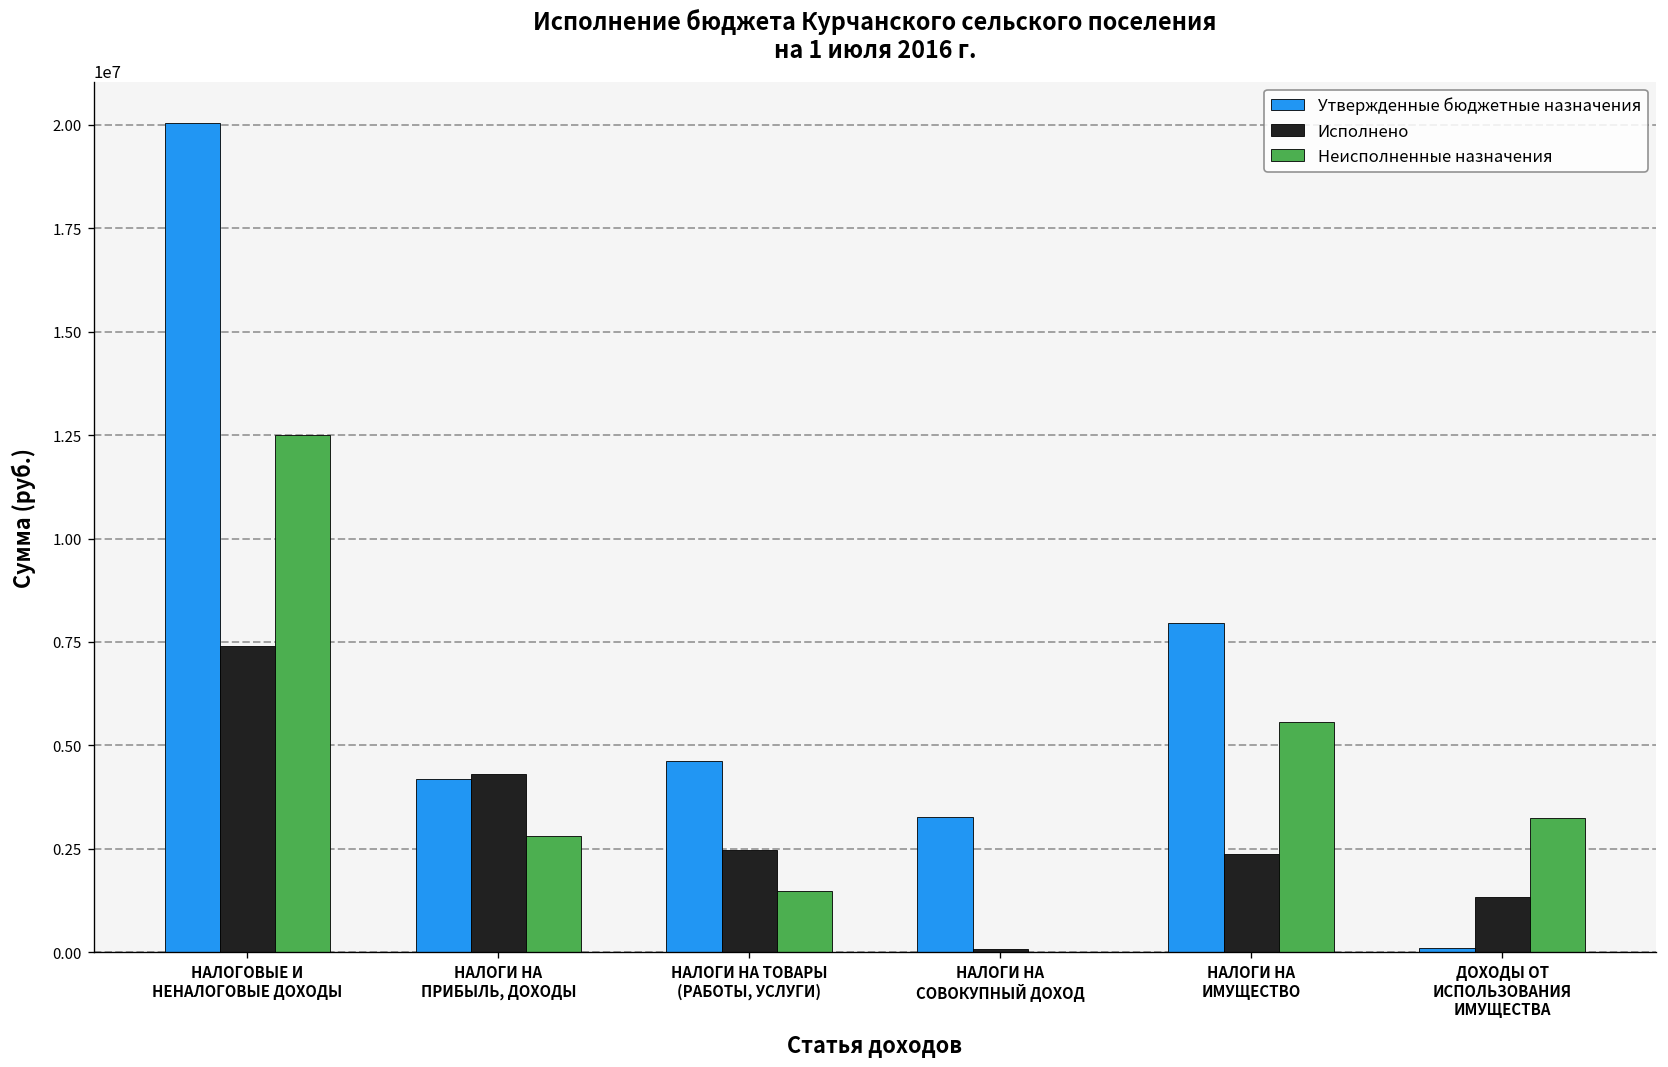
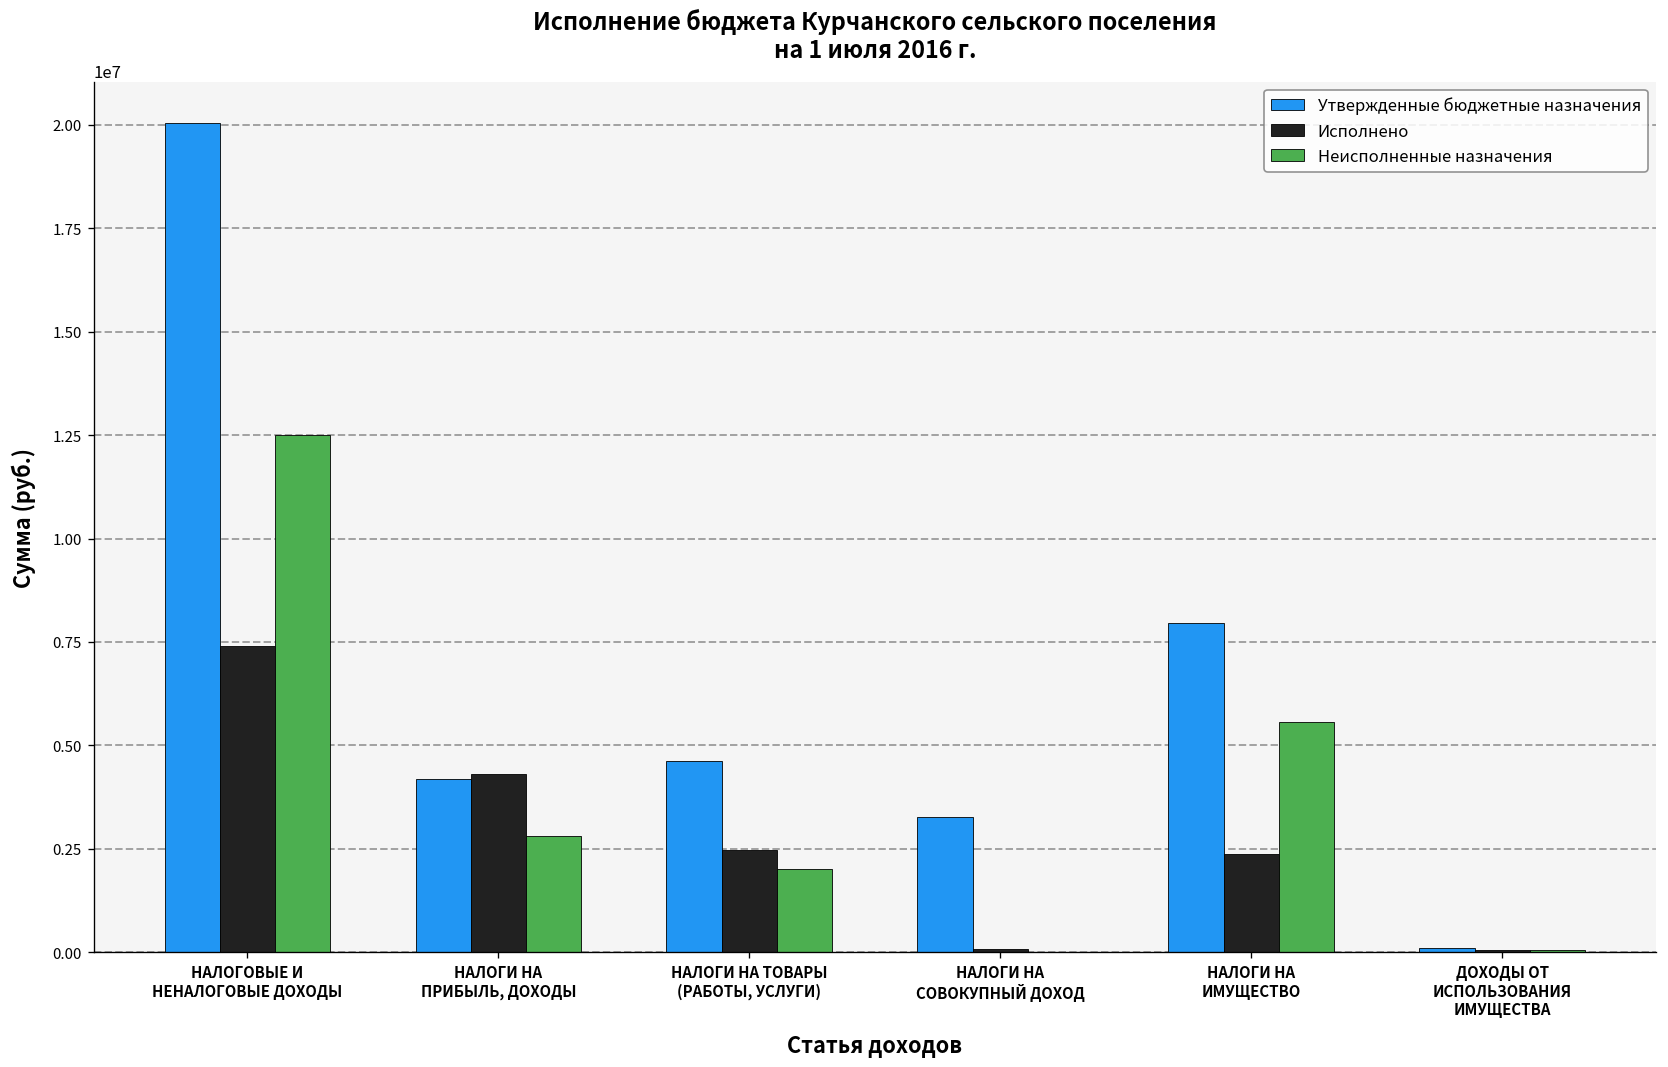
Неисполненные назначения, НАЛОГИ НА ТОВАРЫ (РАБОТЫ, УСЛУГИ): 1500000 -> 2000000
Исполнено, ДОХОДЫ ОТ ИСПОЛЬЗОВАНИЯ ИМУЩЕСТВА: 1300000 -> 0
Неисполненные назначения, ДОХОДЫ ОТ ИСПОЛЬЗОВАНИЯ ИМУЩЕСТВА: 3200000 -> 100000
